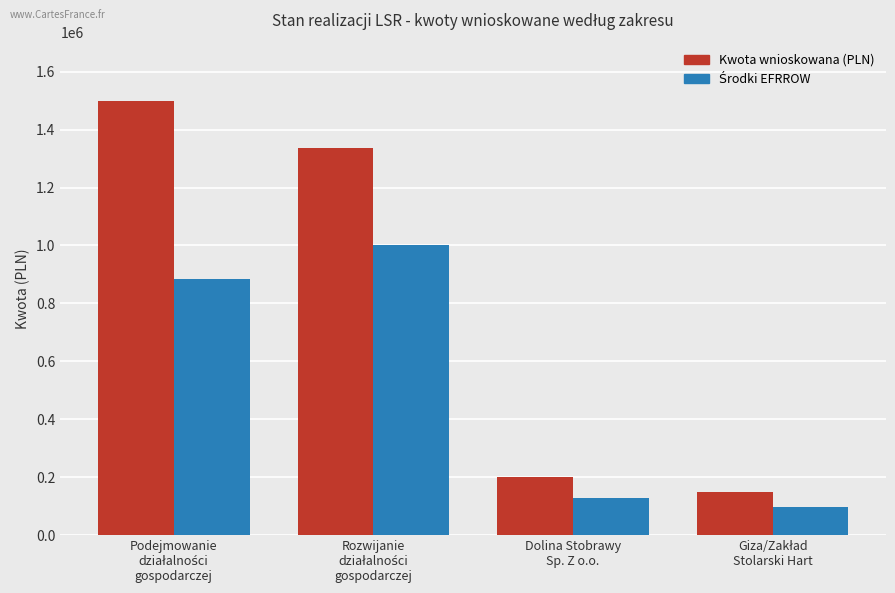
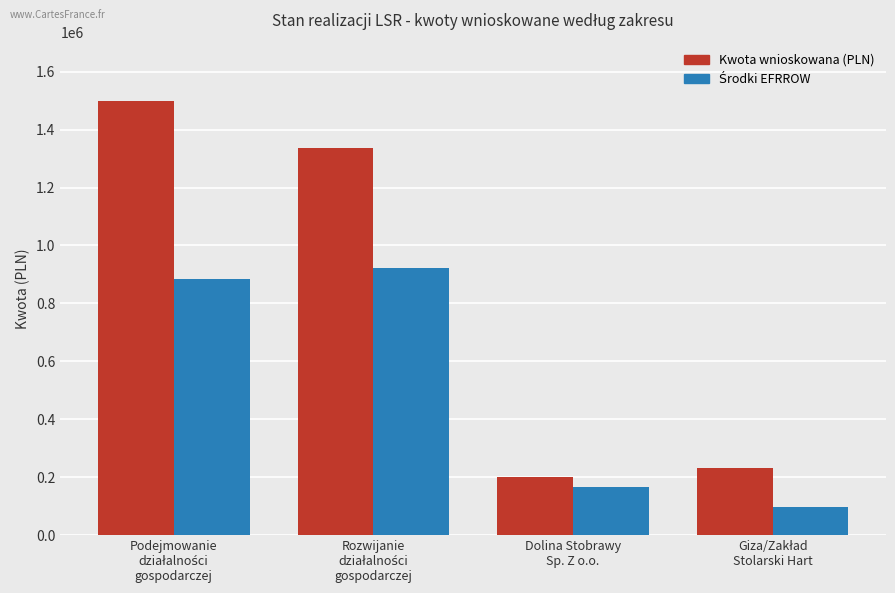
Środki EFRROW, Rozwijanie działalności gospodarczej: 1000000 -> 920000
Środki EFRROW, Dolina Stobrawy Sp. Z o.o.: 130000 -> 170000
Kwota wnioskowana (PLN), Giza/Zakład Stolarski Hart: 150000 -> 230000
